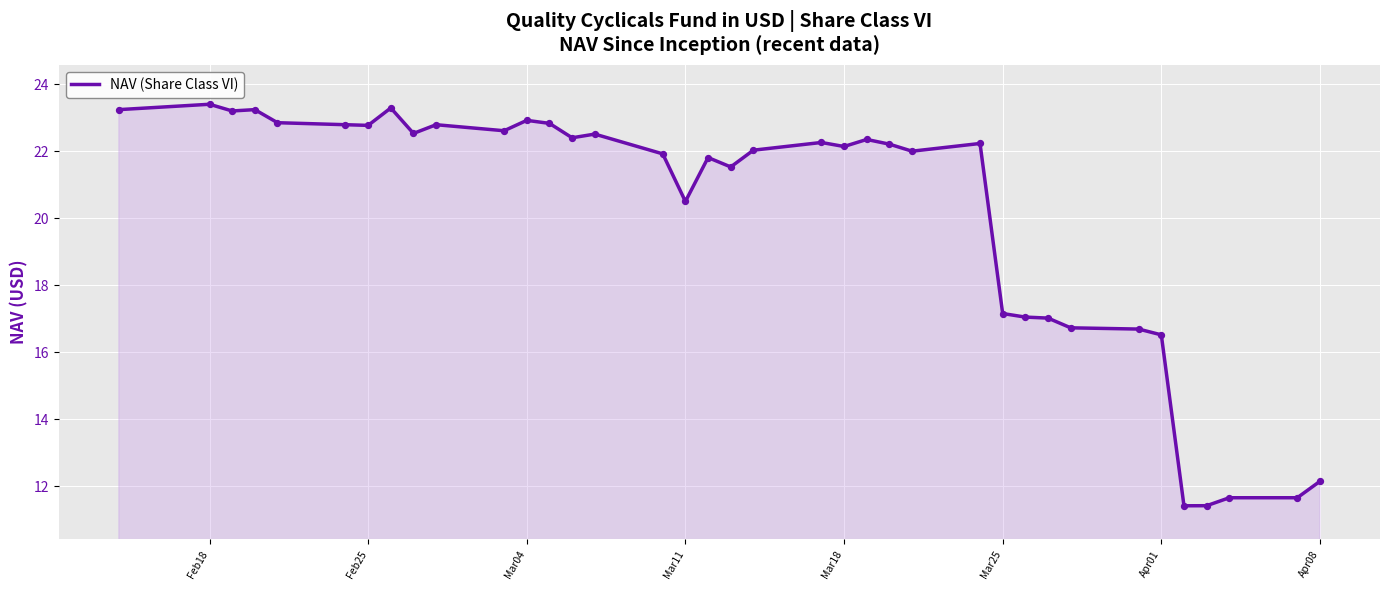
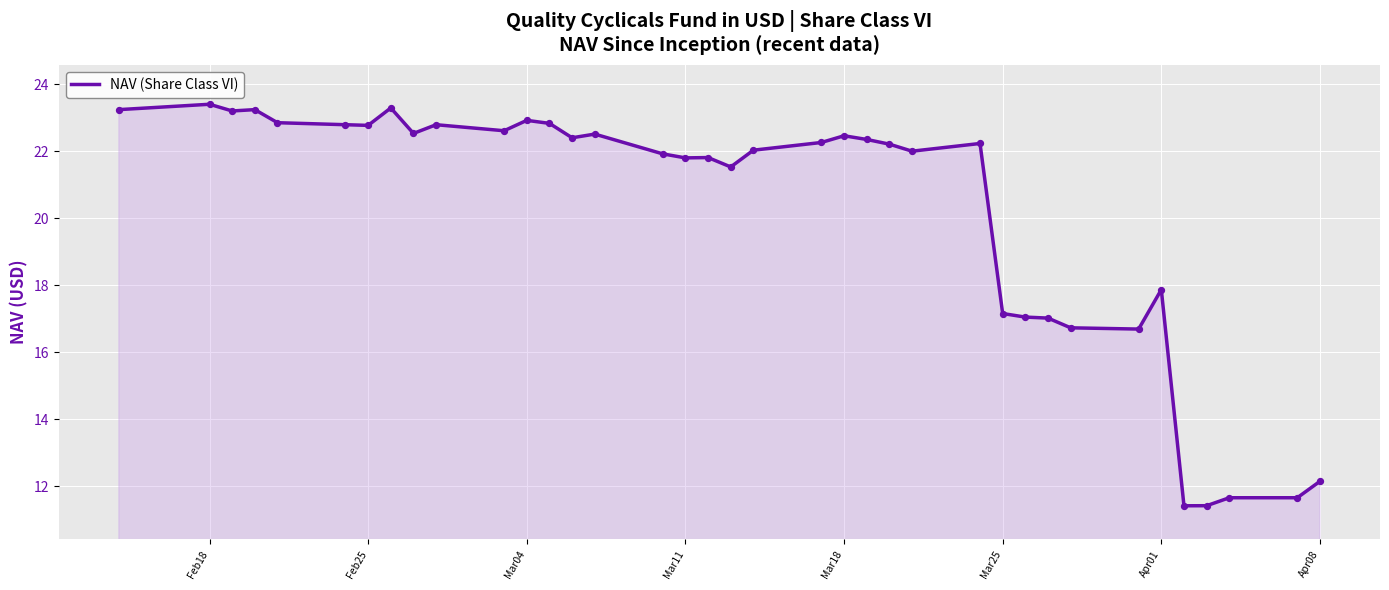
Mar11: 20.5 -> 21.8
Mar18: 22.1 -> 22.5
Apr01: 16.5 -> 17.9
